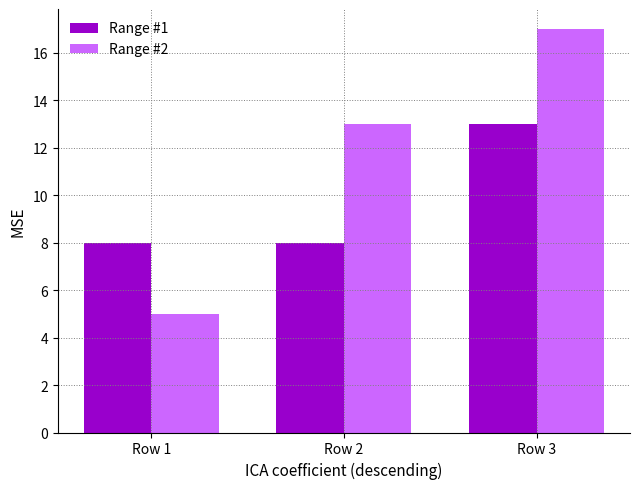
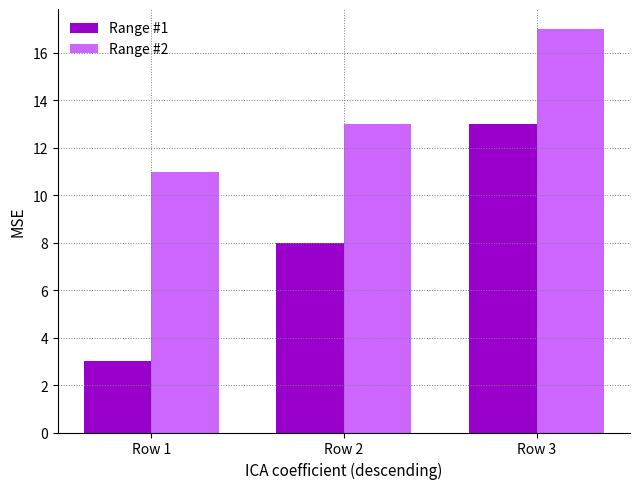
Range #1, Row 1: 8 -> 3
Range #2, Row 1: 5 -> 11
